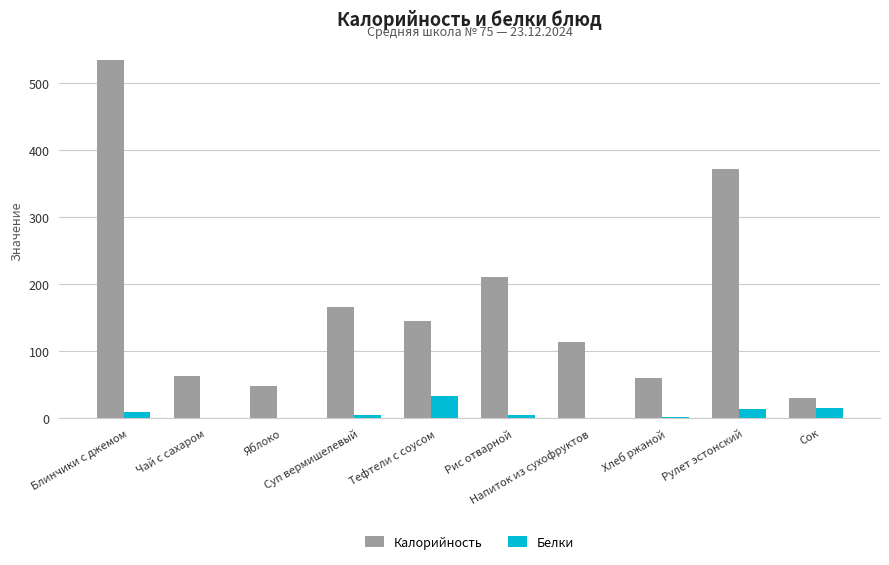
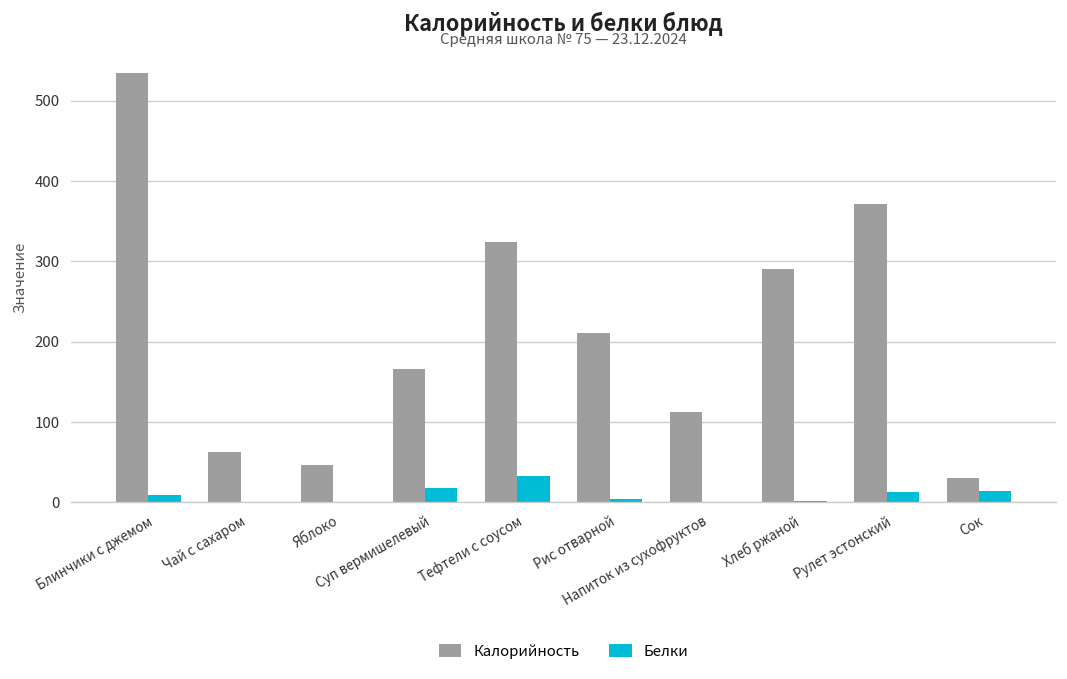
Белки, Суп вермишелевый: 0 -> 20
Калорийность, Тефтели с соусом: 140 -> 320
Калорийность, Хлеб ржаной: 60 -> 290
